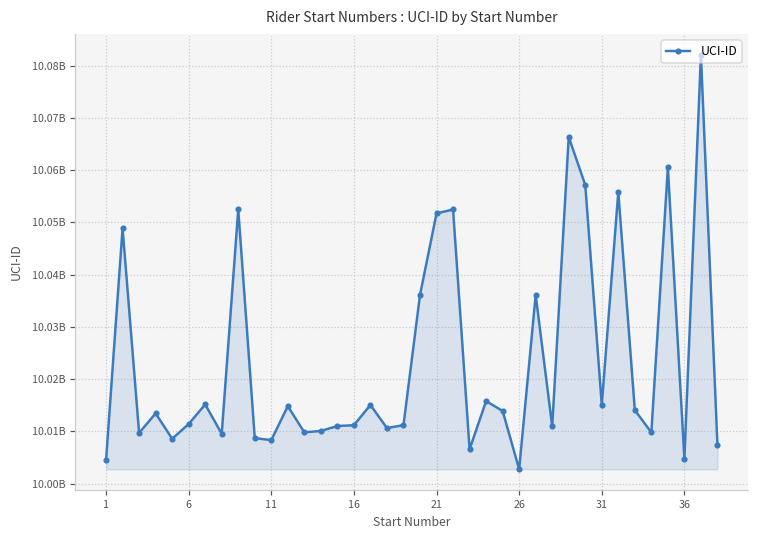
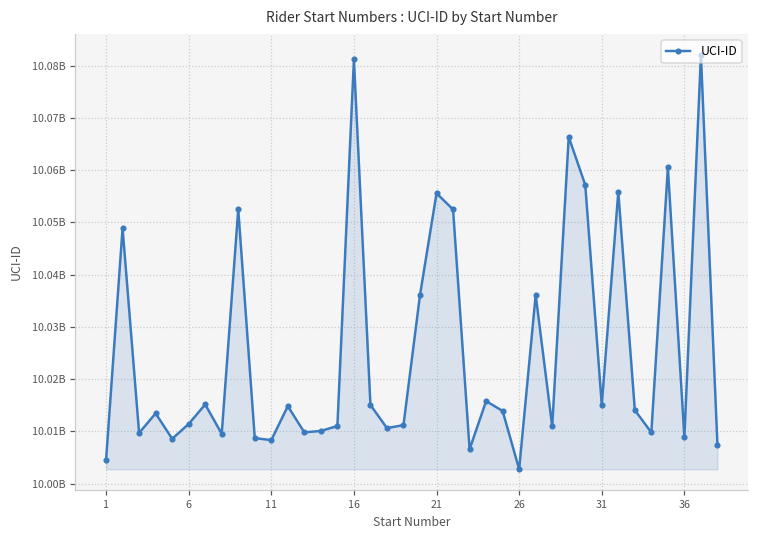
16: 10011000000 -> 10081000000
21: 10052000000 -> 10056000000
36: 10005000000 -> 10009000000
